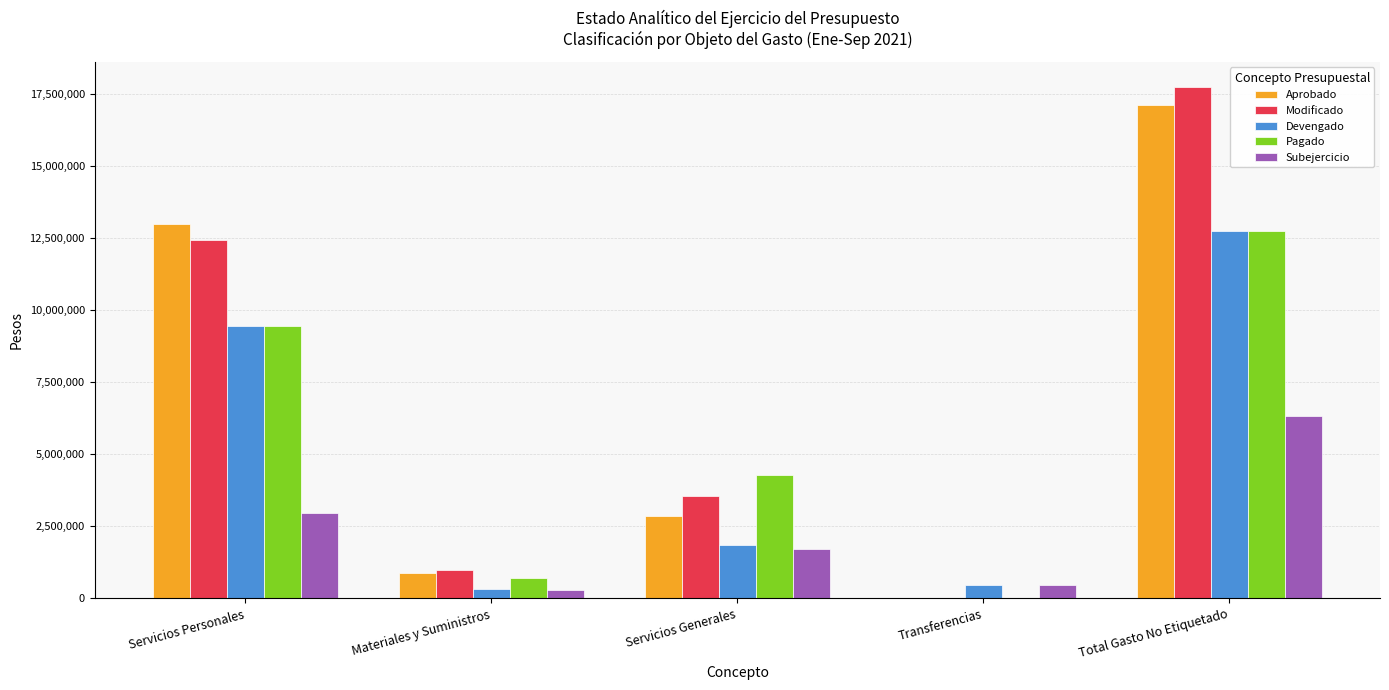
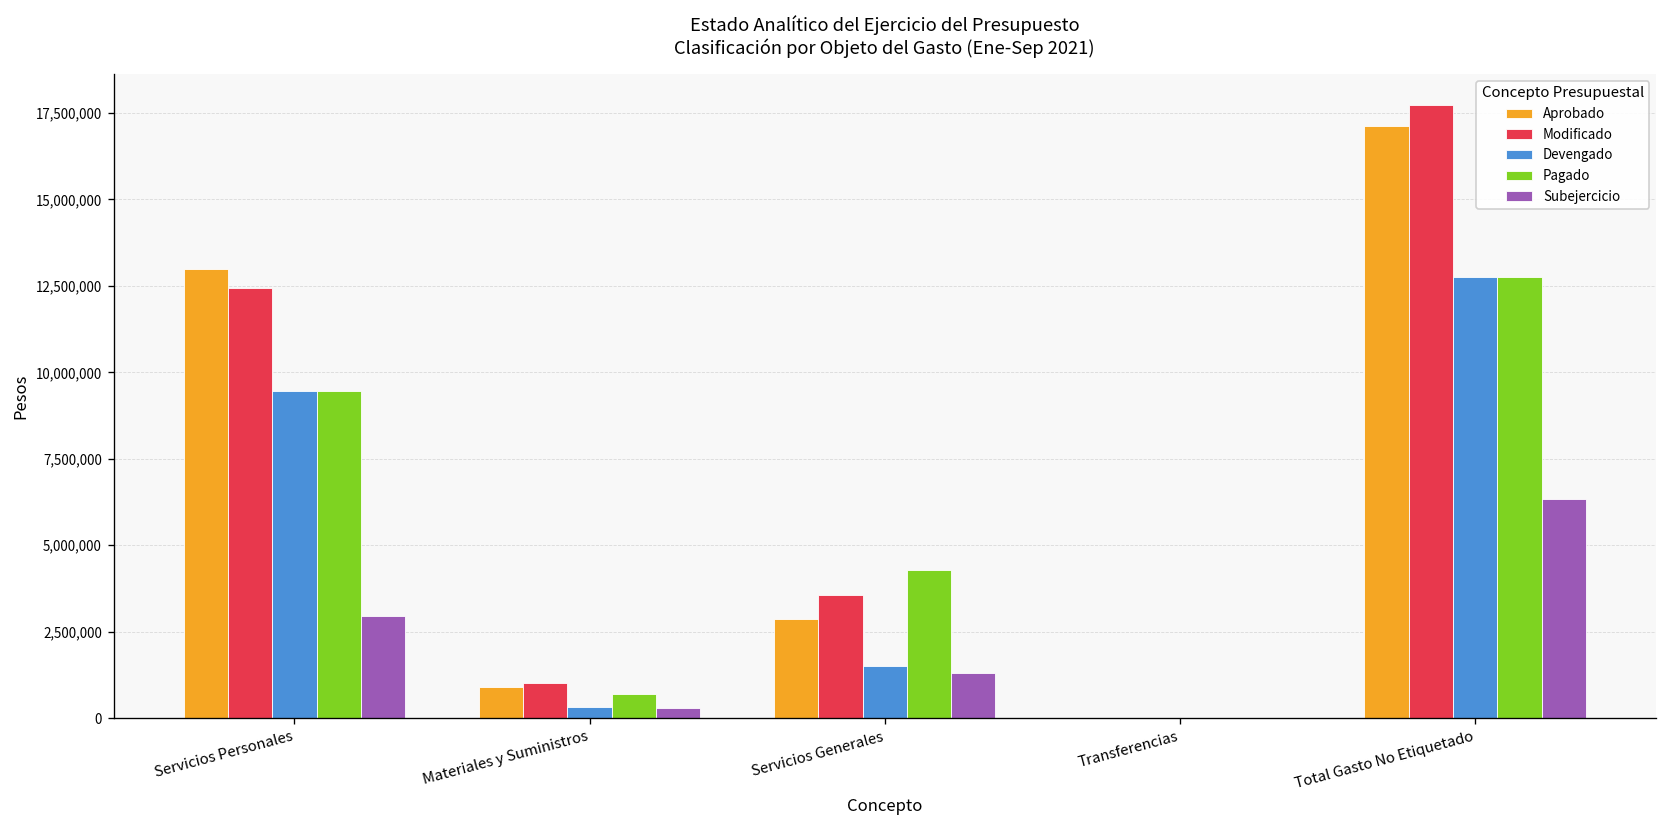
Devengado, Servicios Generales: 1,800,000 -> 1,500,000
Subejercicio, Servicios Generales: 1,700,000 -> 1,300,000
Devengado, Transferencias: 500,000 -> 0
Subejercicio, Transferencias: 500,000 -> 0
